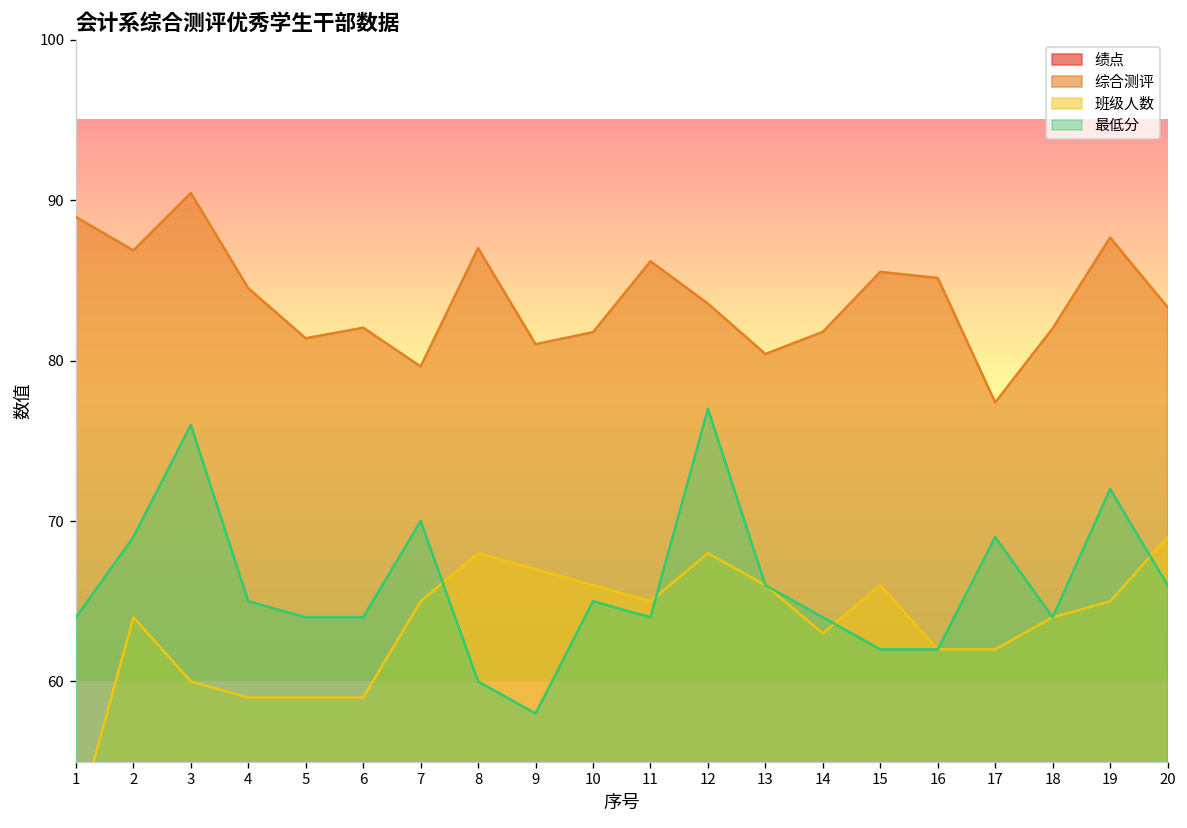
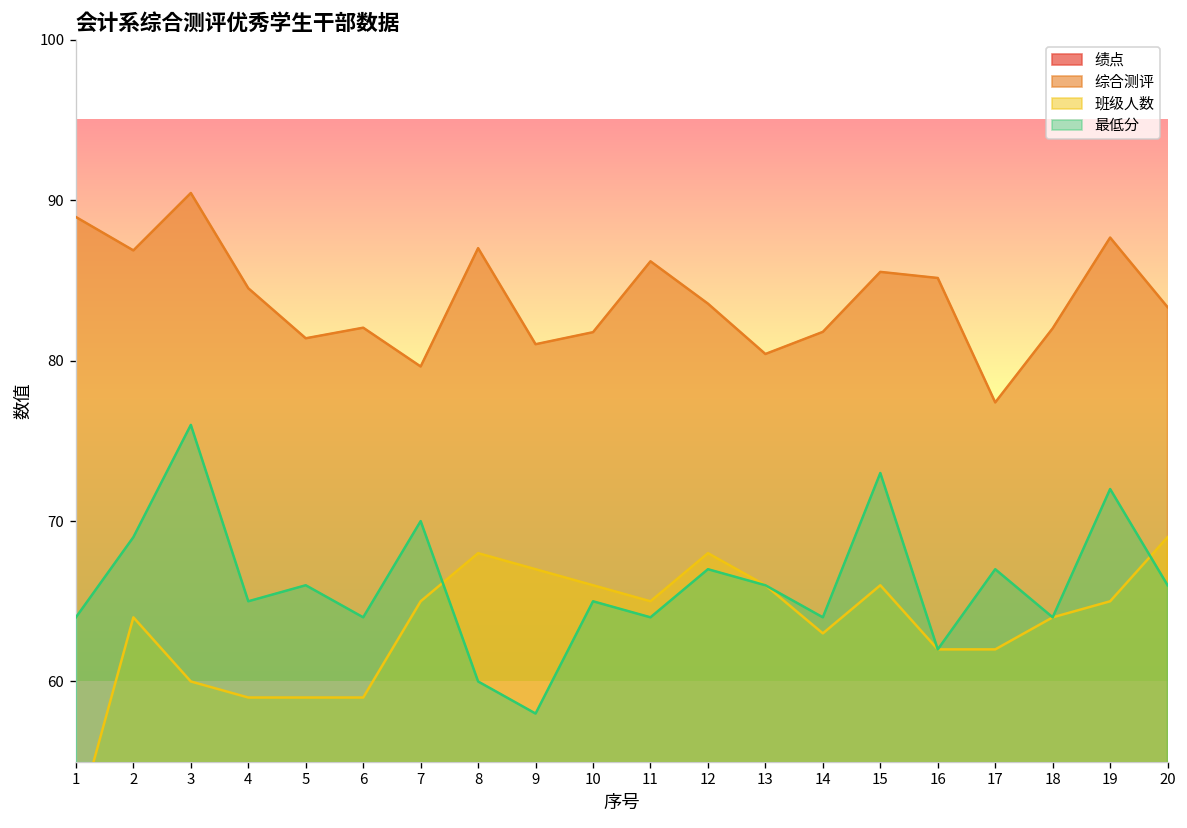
最低分, 5: 64 -> 66
最低分, 12: 77 -> 67
最低分, 15: 62 -> 73
最低分, 17: 69 -> 67
